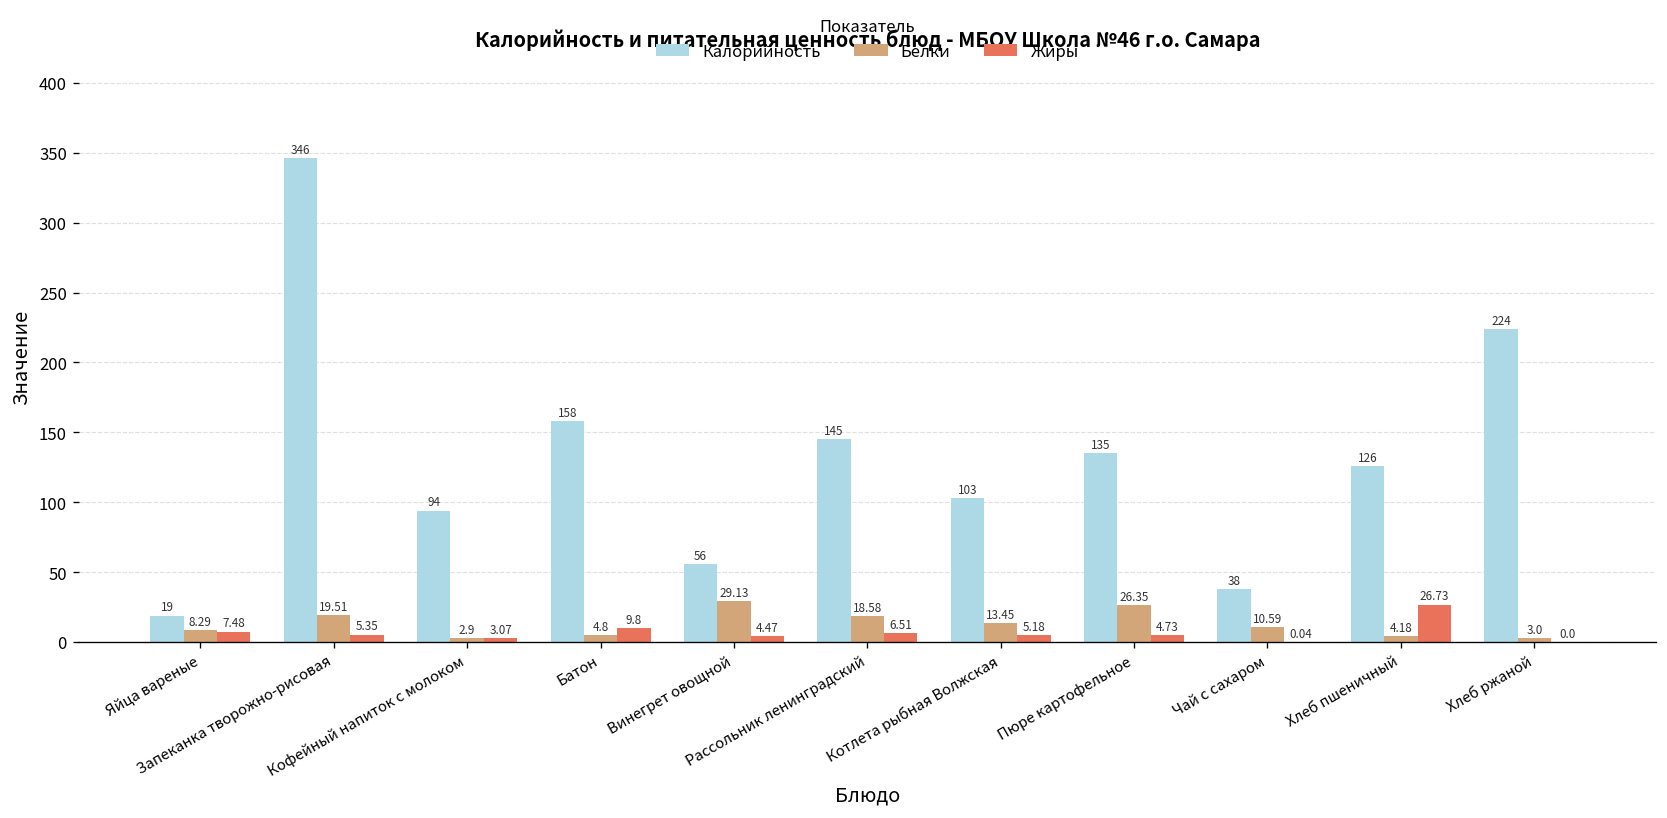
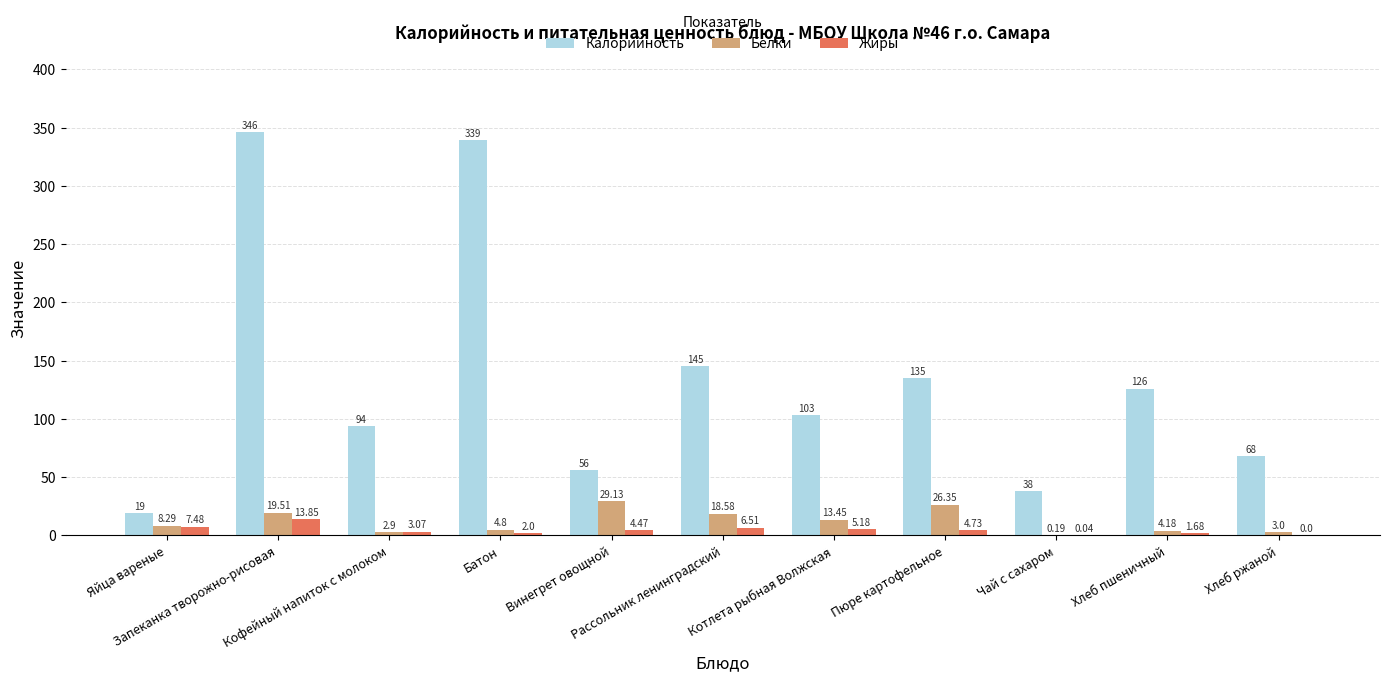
Жиры, Запеканка творожно-рисовая: 5.35 -> 13.85
Калорийность, Батон: 158 -> 339
Жиры, Батон: 9.8 -> 2.0
Белки, Чай с сахаром: 10.59 -> 0.19
Жиры, Хлеб пшеничный: 26.73 -> 1.68
Калорийность, Хлеб ржаной: 224 -> 68
